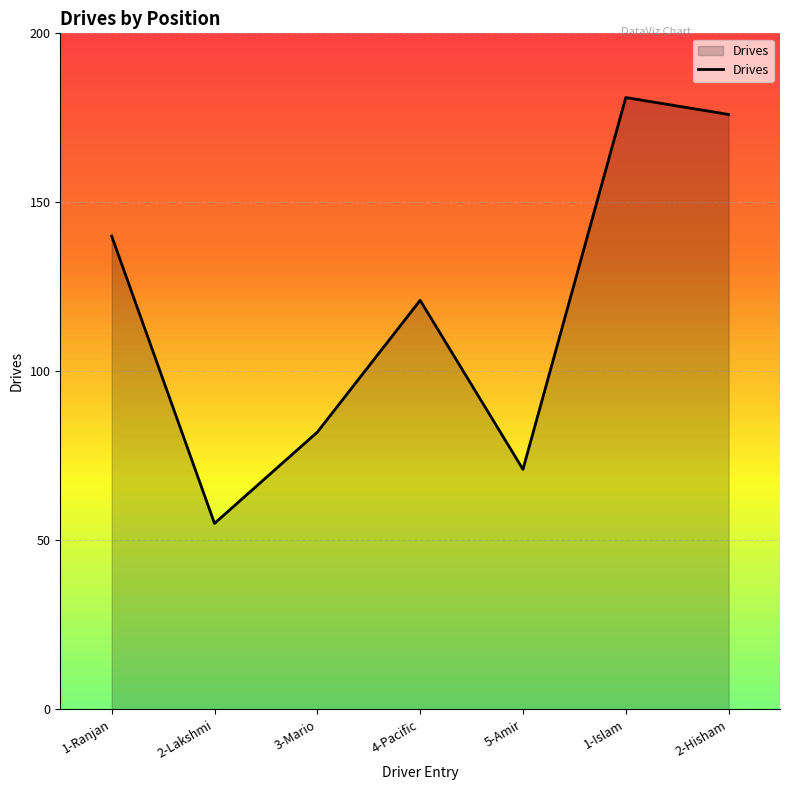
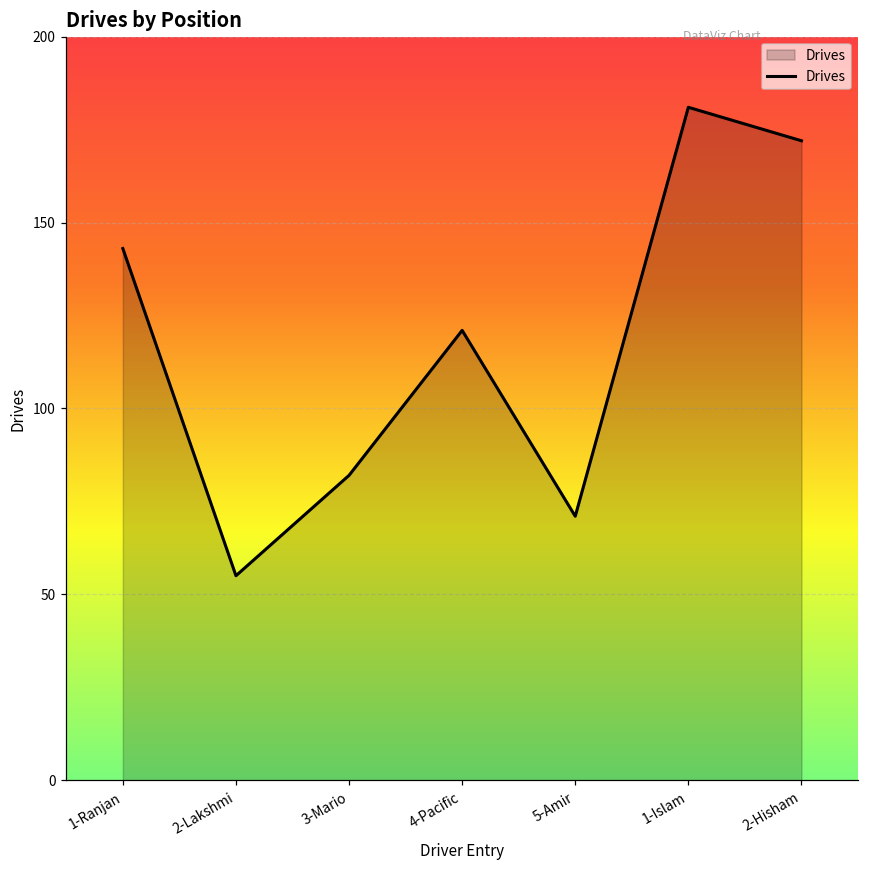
1-Ranjan: 140 -> 143
2-Hisham: 176 -> 172
